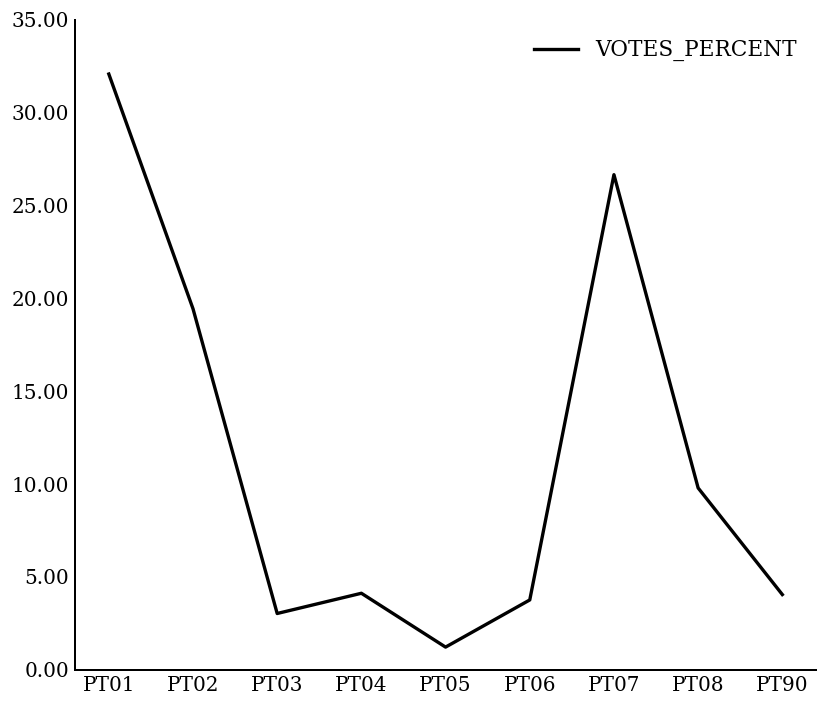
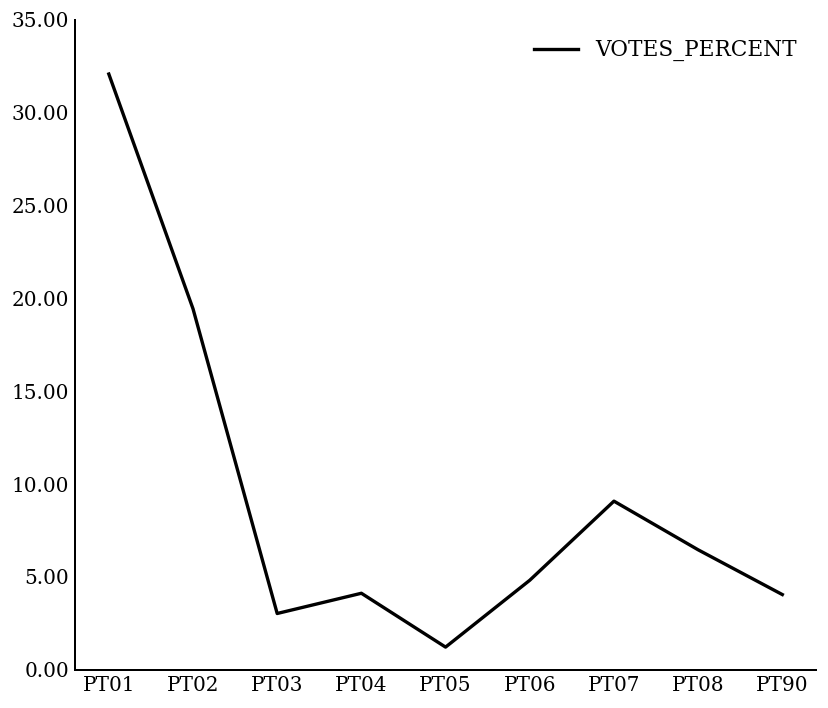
PT06: 3.8 -> 4.8
PT07: 26.7 -> 9.1
PT08: 9.8 -> 6.5
